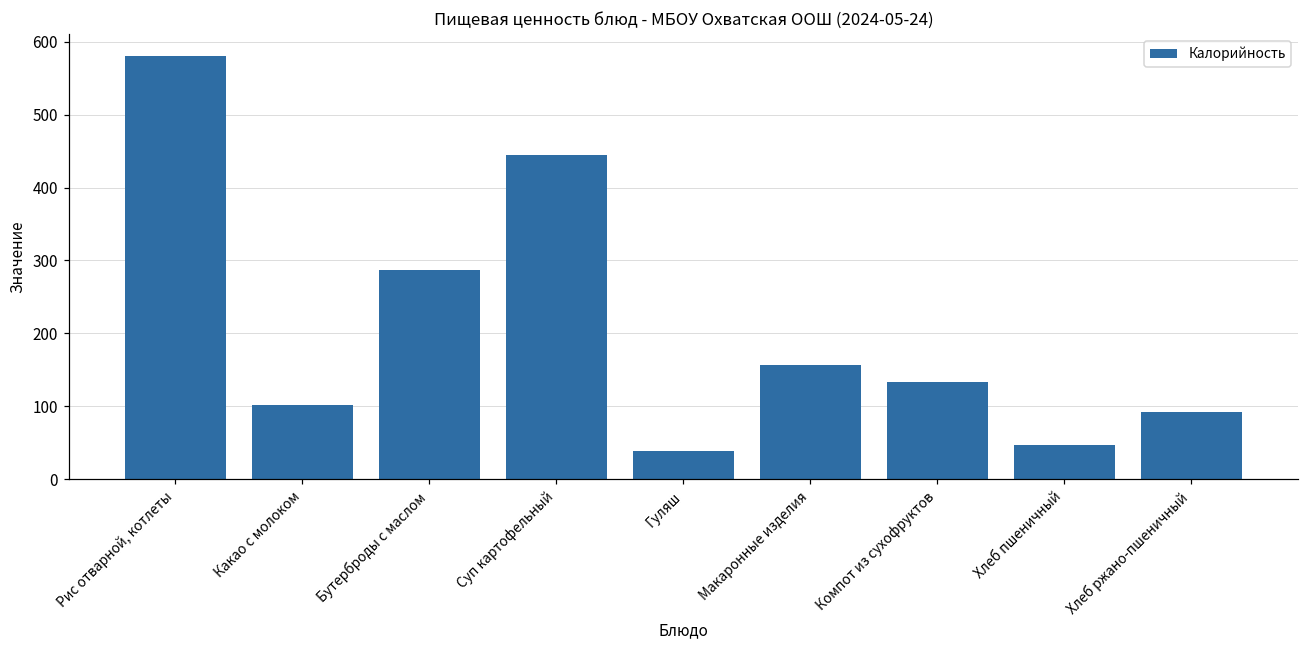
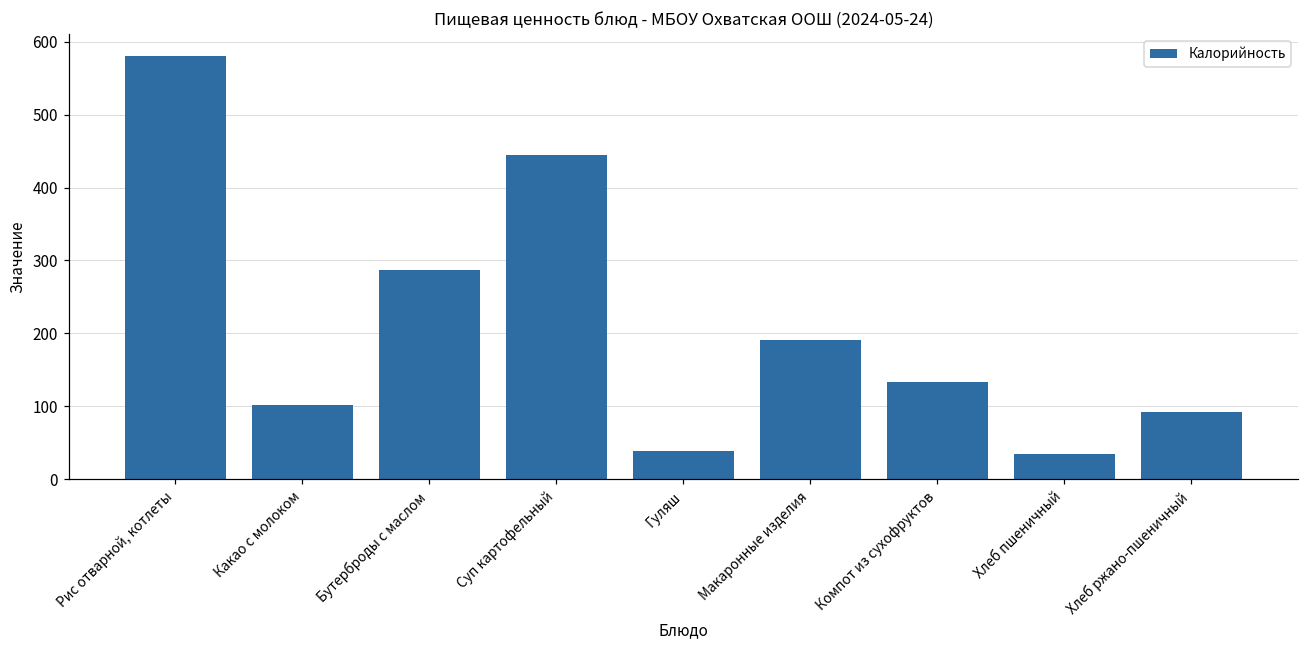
Макаронные изделия: 160 -> 190
Хлеб пшеничный: 50 -> 30
